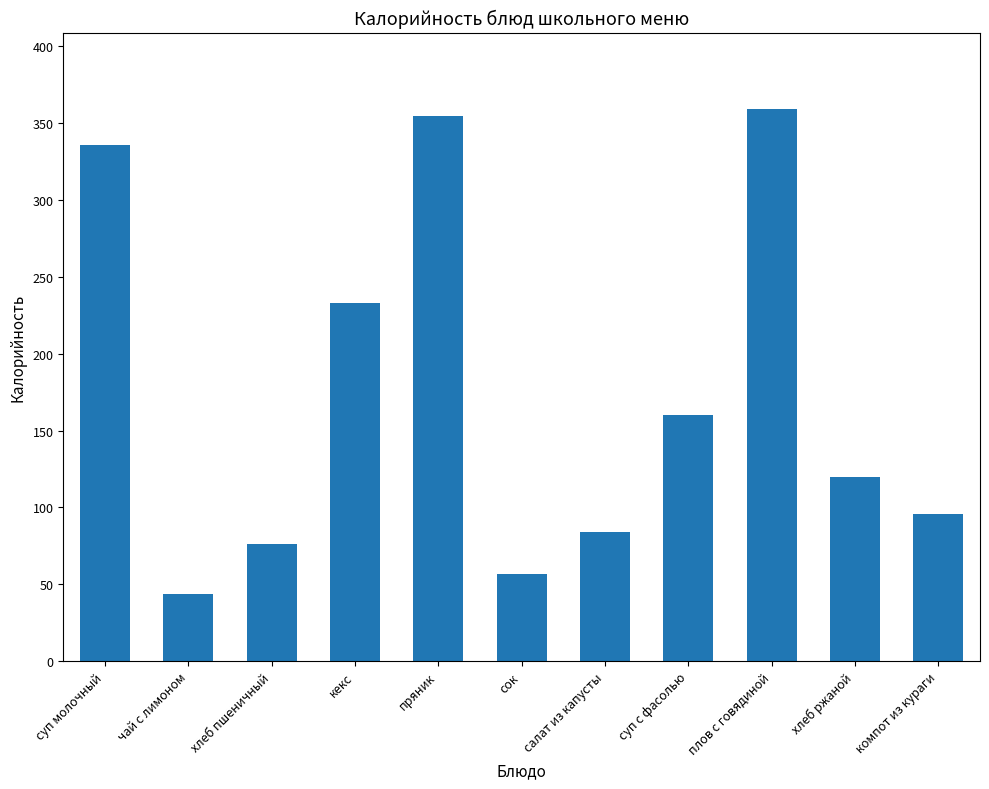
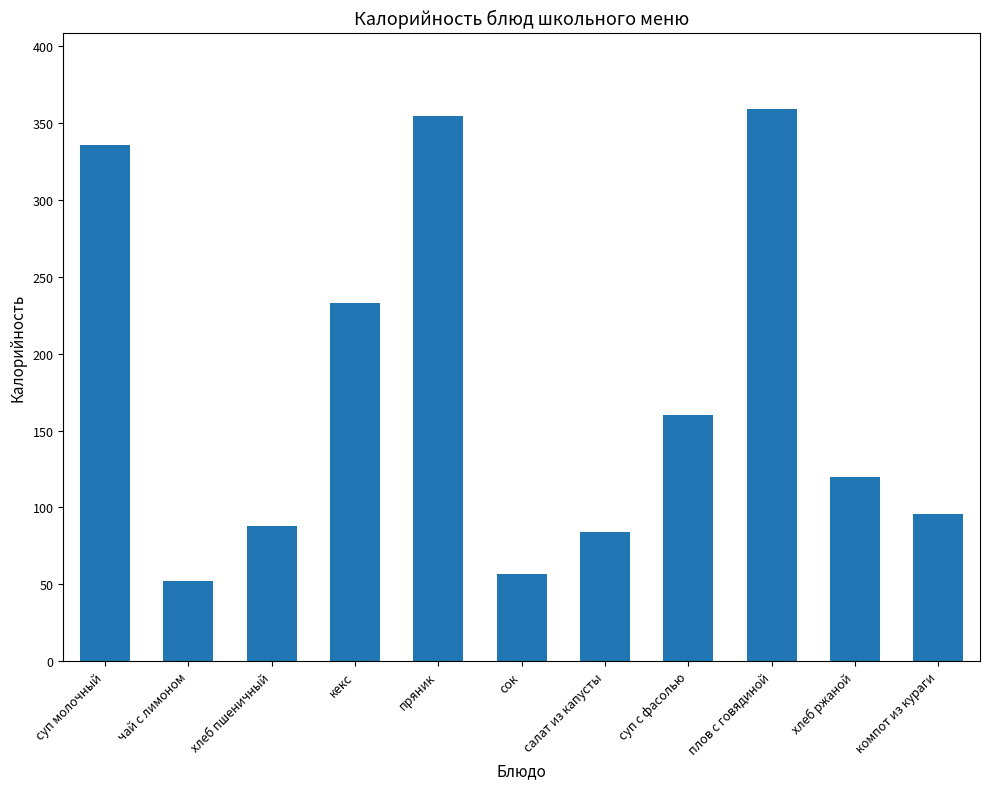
чай с лимоном: 44 -> 52
хлеб пшеничный: 76 -> 88
